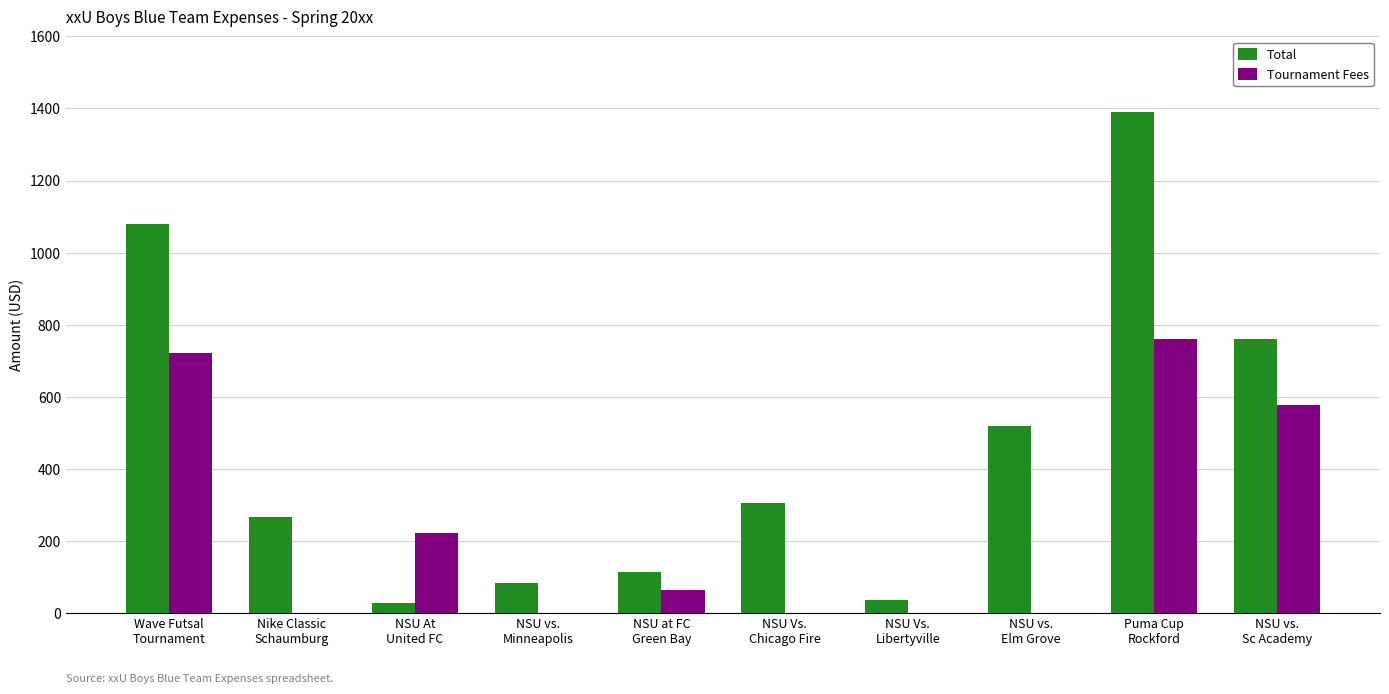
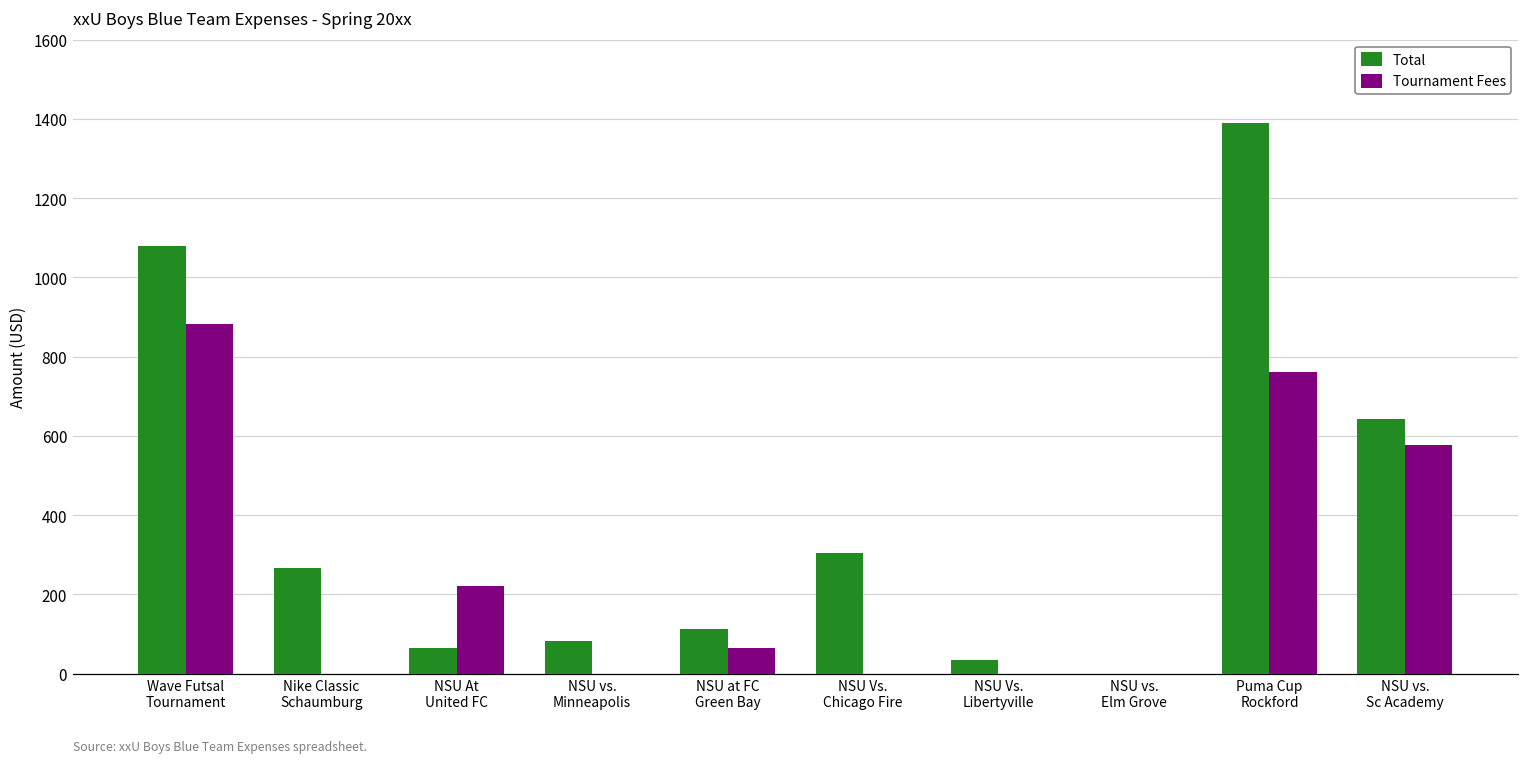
Tournament Fees, Wave Futsal Tournament: 720 -> 880
Total, NSU At United FC: 30 -> 70
Total, NSU vs. Elm Grove: 520 -> 0
Total, NSU vs. Sc Academy: 760 -> 640
